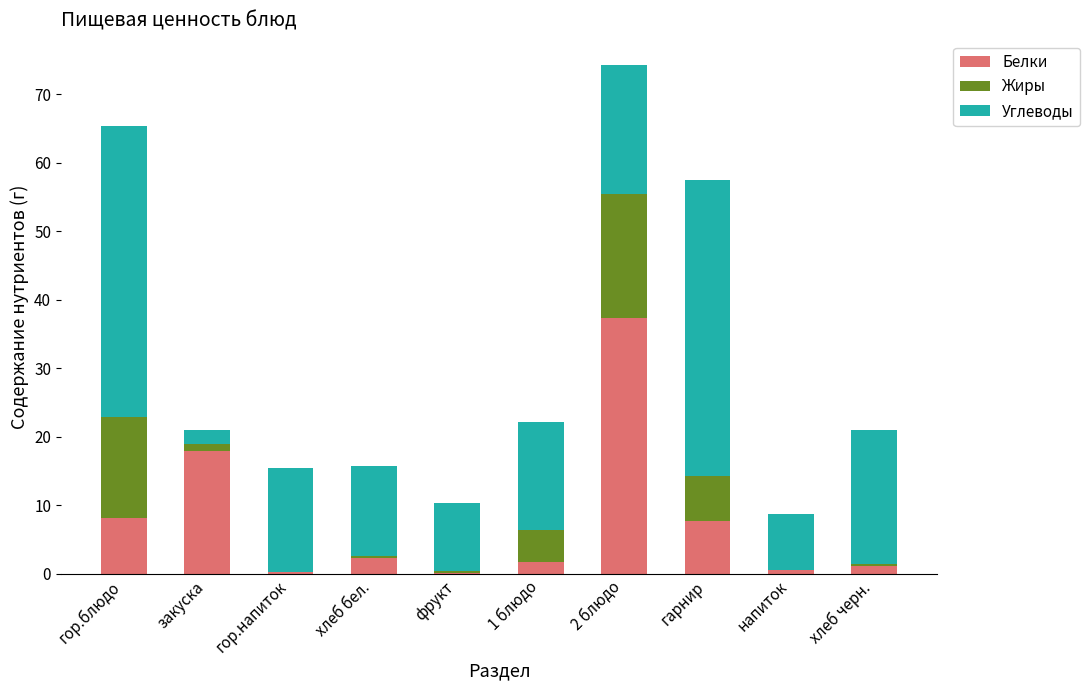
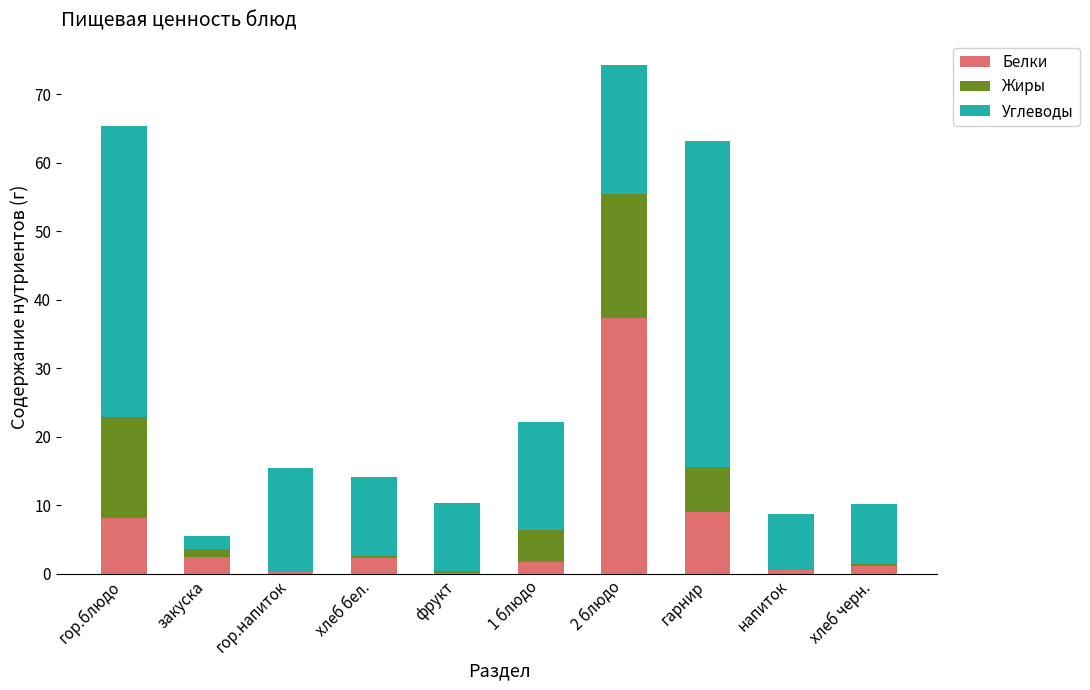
Белки, закуска: 18 -> 3
Углеводы, хлеб бел.: 13 -> 12
Белки, гарнир: 8 -> 9
Углеводы, гарнир: 43 -> 48
Углеводы, хлеб черн.: 20 -> 9
